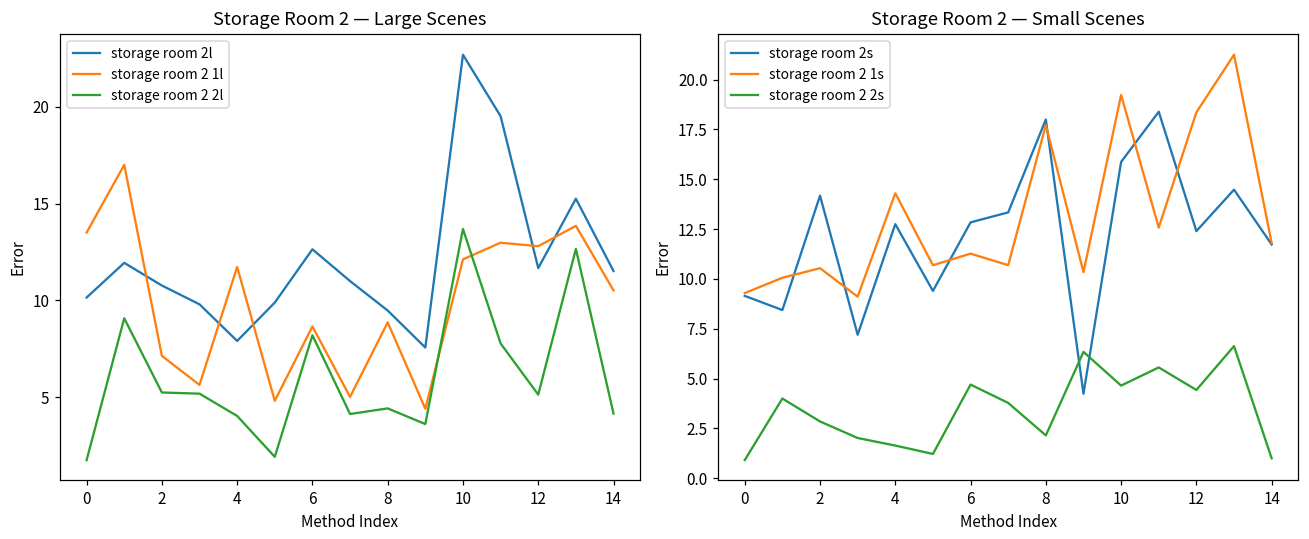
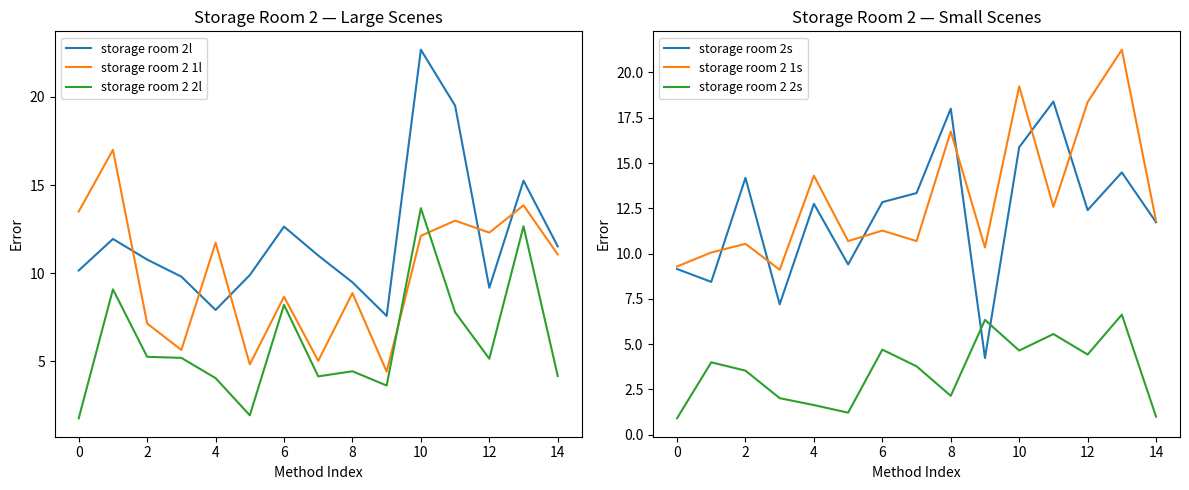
Storage Room 2 — Large Scenes, storage room 2l, 12: 11.7 -> 9.2
Storage Room 2 — Large Scenes, storage room 2 1l, 12: 12.8 -> 12.3
Storage Room 2 — Large Scenes, storage room 2 1l, 14: 10.5 -> 11.1
Storage Room 2 — Small Scenes, storage room 2 2s, 2: 2.9 -> 3.5
Storage Room 2 — Small Scenes, storage room 2 1s, 8: 17.7 -> 16.7
